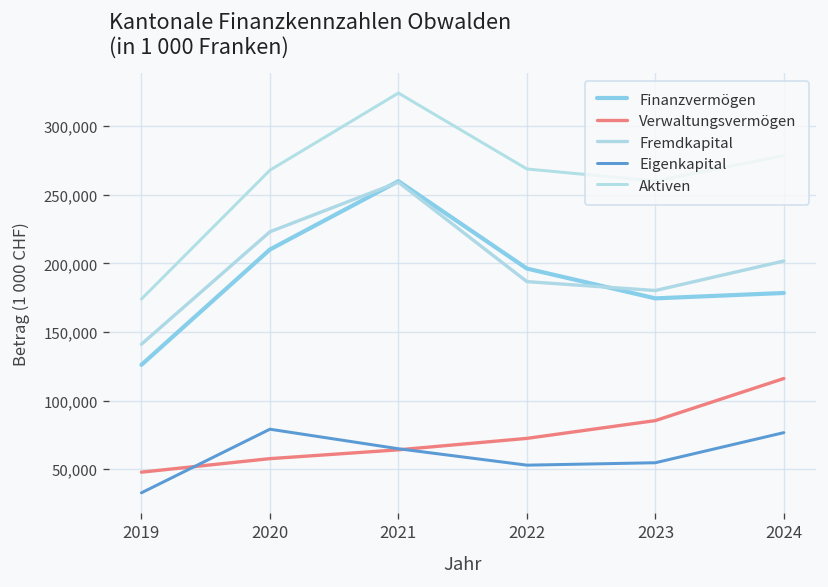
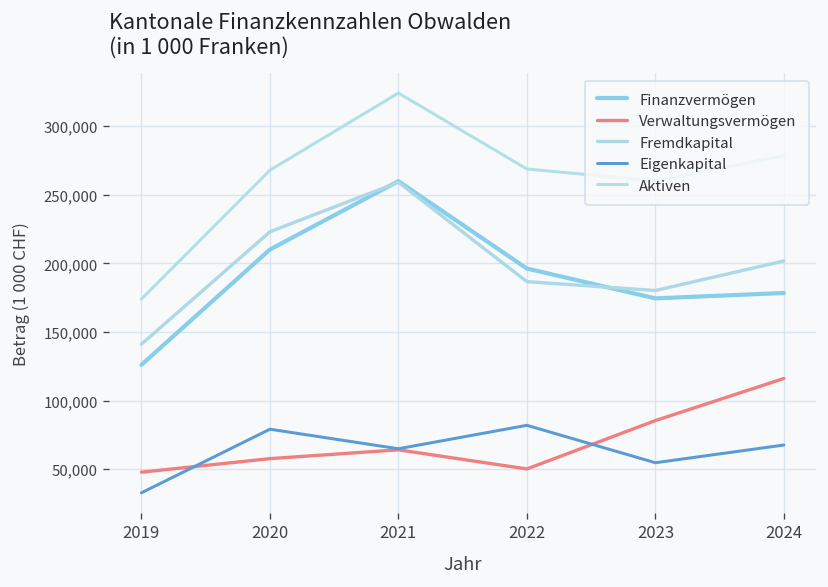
Verwaltungsvermögen, 2022: 73,000 -> 50,000
Eigenkapital, 2022: 53,000 -> 82,000
Eigenkapital, 2024: 77,000 -> 68,000
